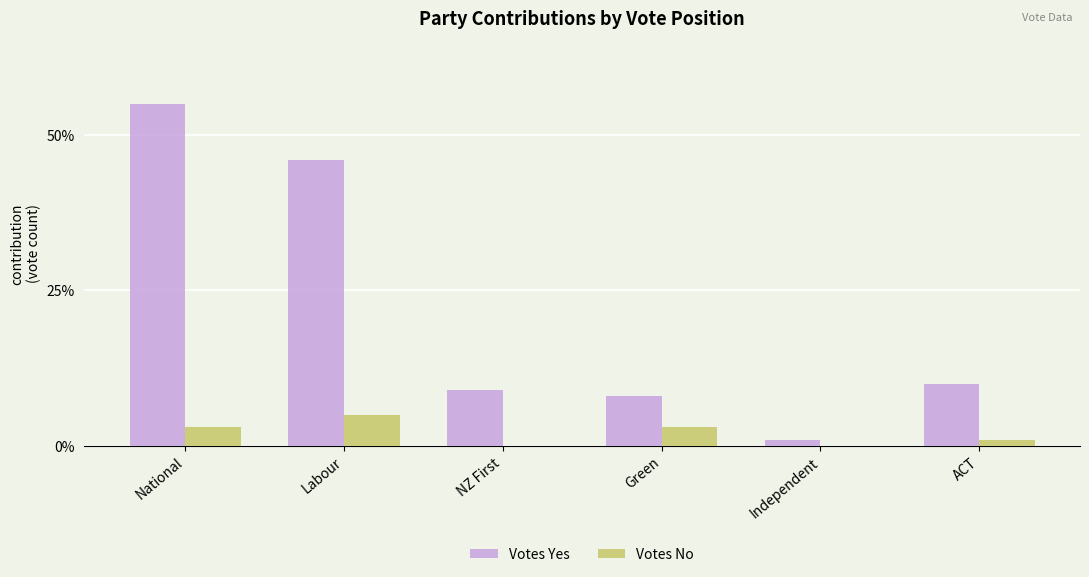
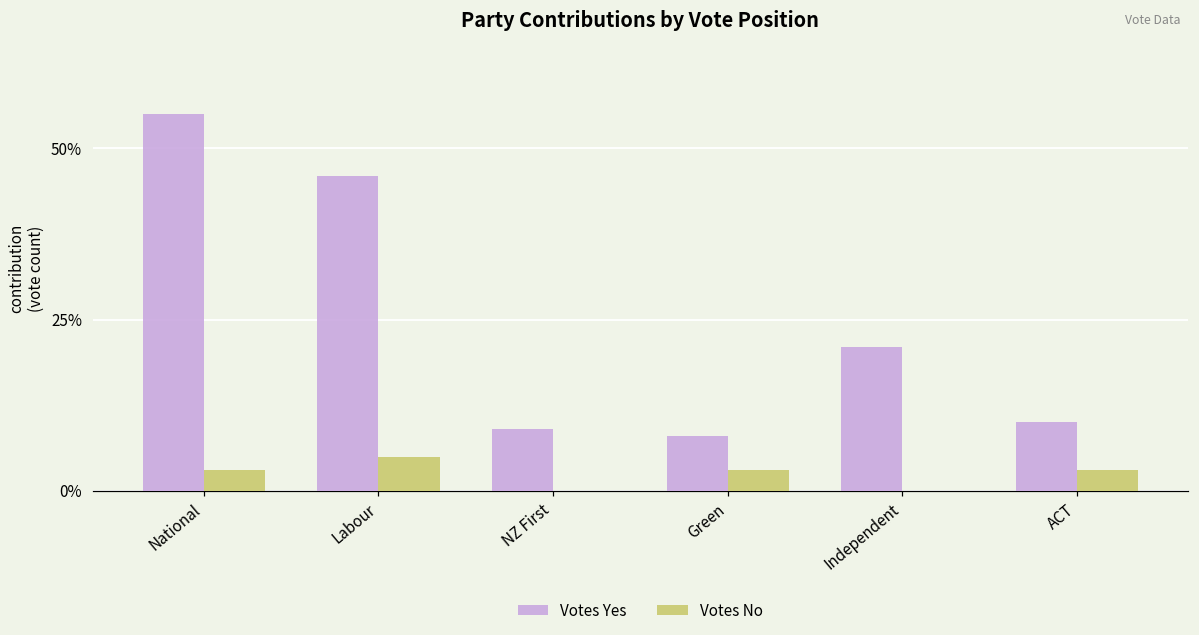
Votes Yes, Independent: 1% -> 21%
Votes No, ACT: 1% -> 3%
